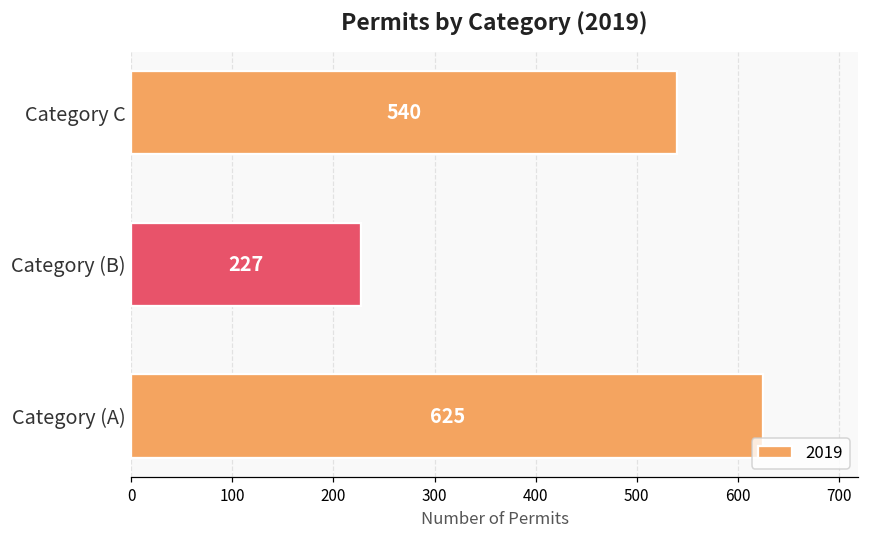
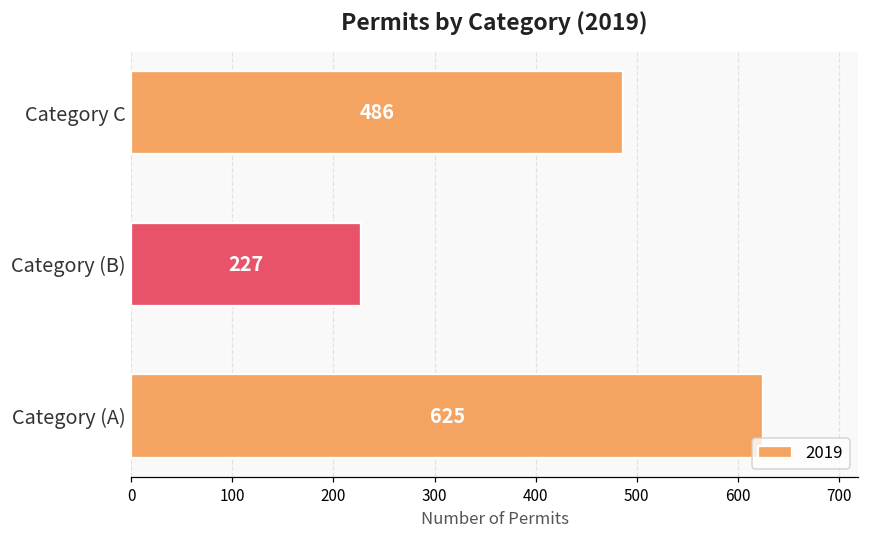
Category C: 540 -> 486
